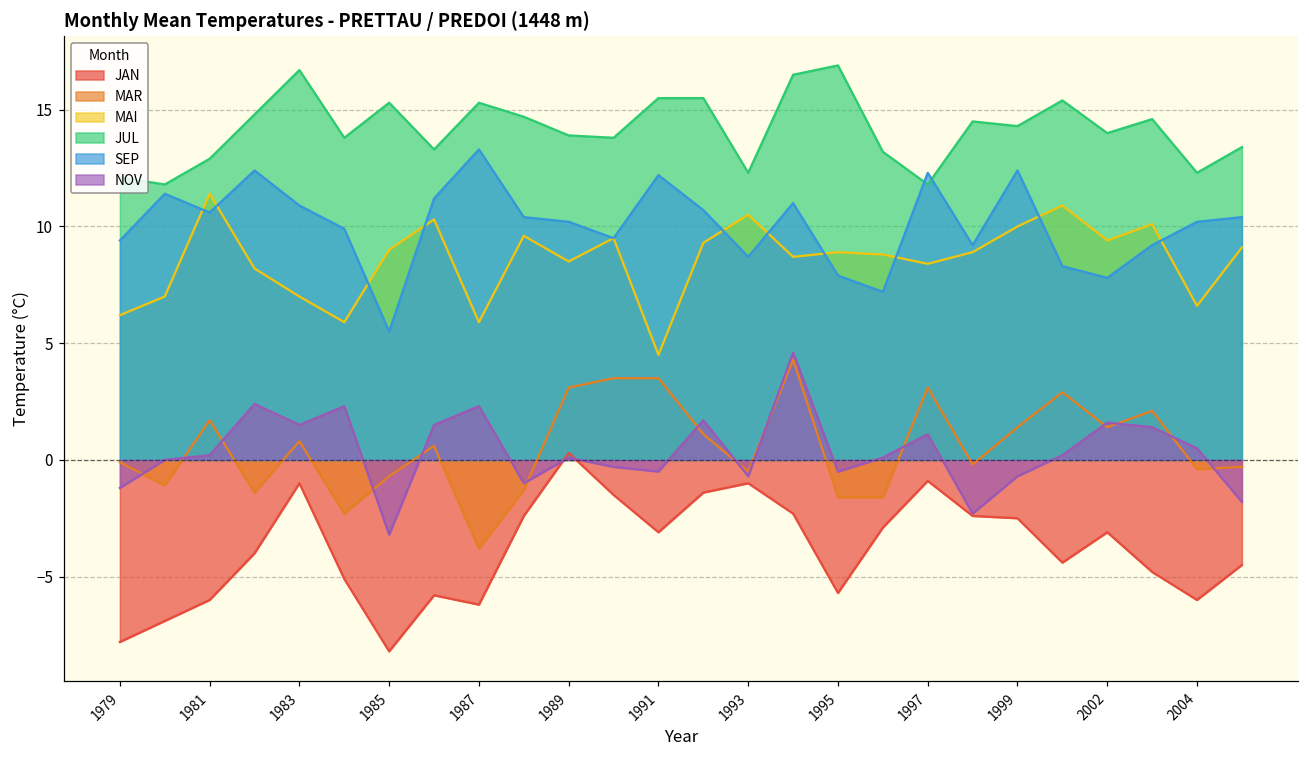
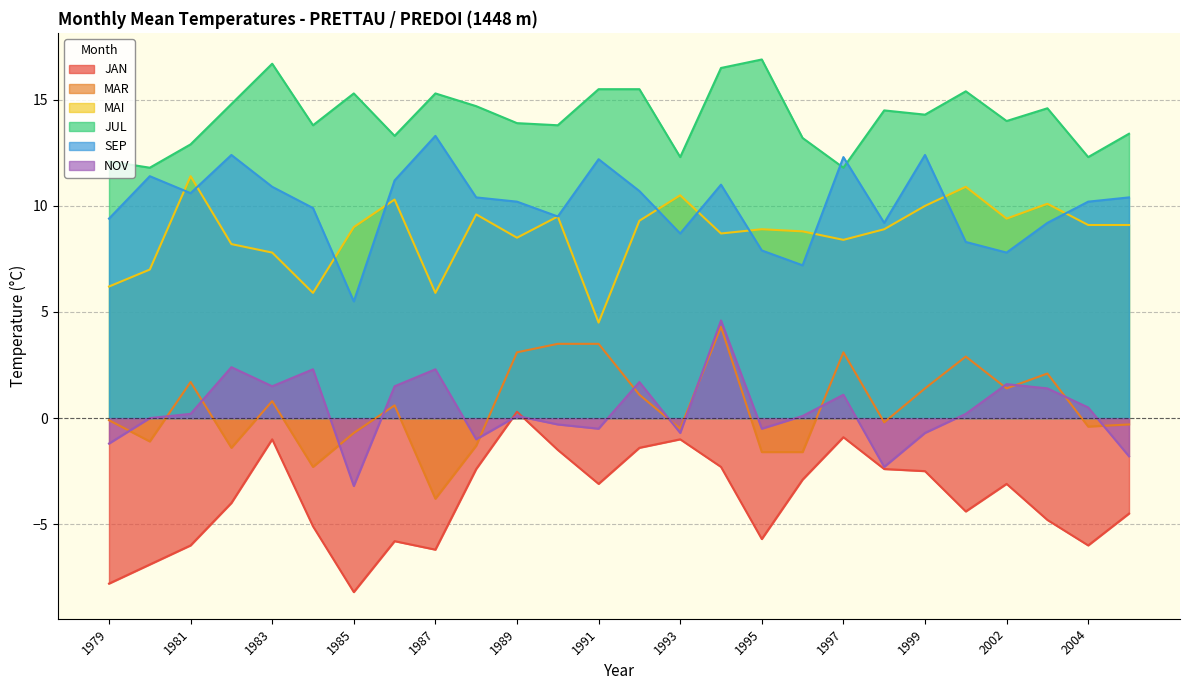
MAI, 1983: 7.0 -> 7.8
MAI, 2004: 6.6 -> 9.1
